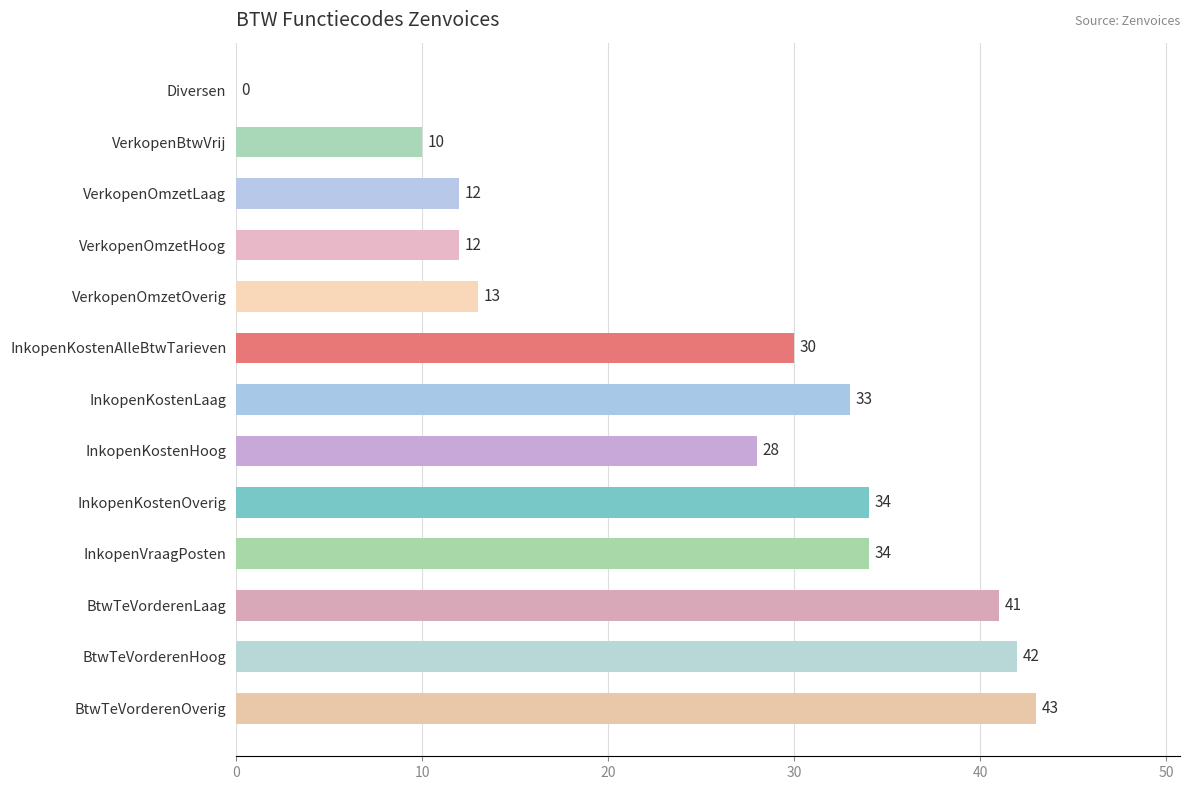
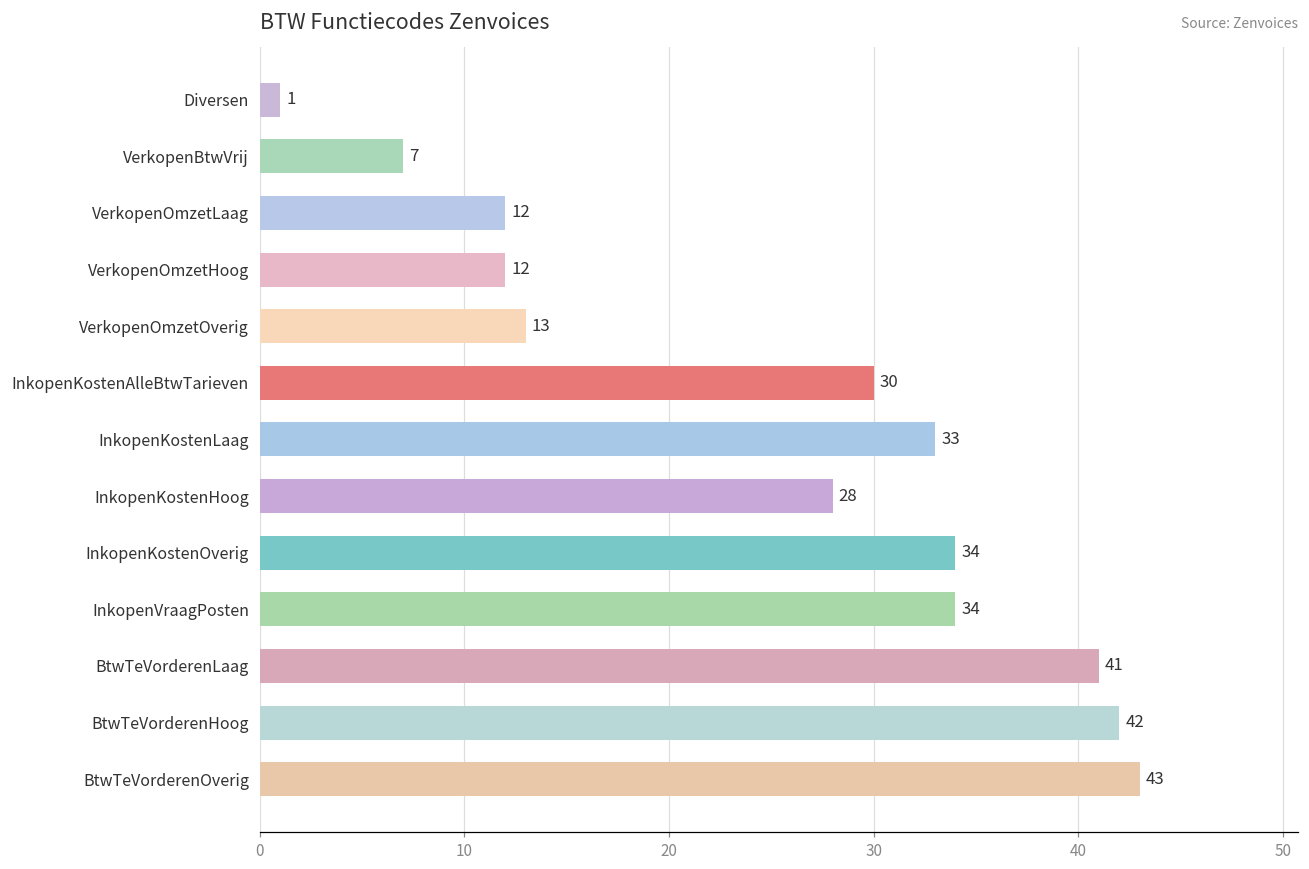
Diversen: 0 -> 1
VerkopenBtwVrij: 10 -> 7
